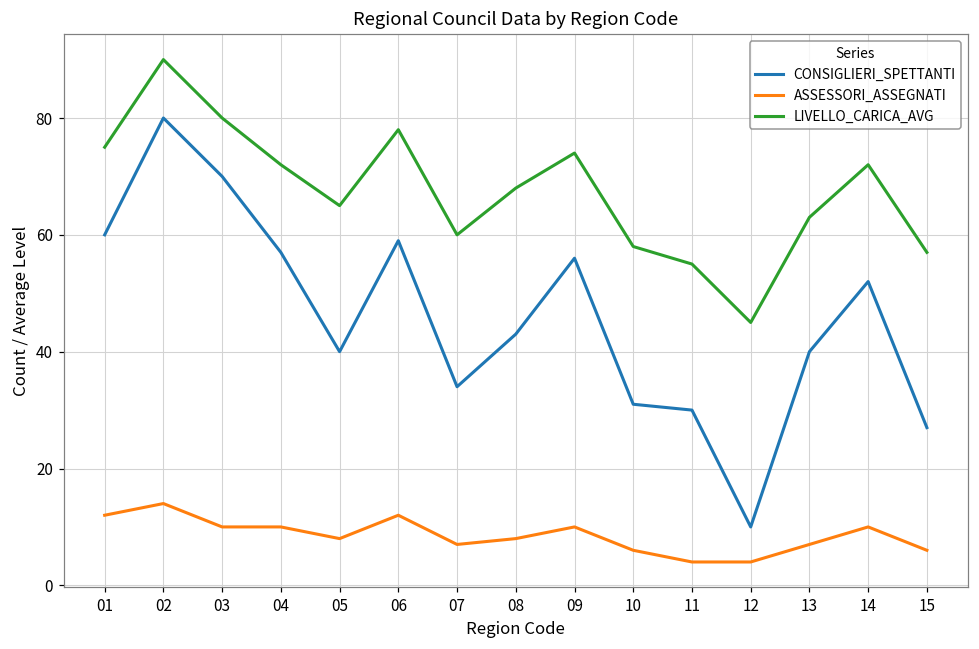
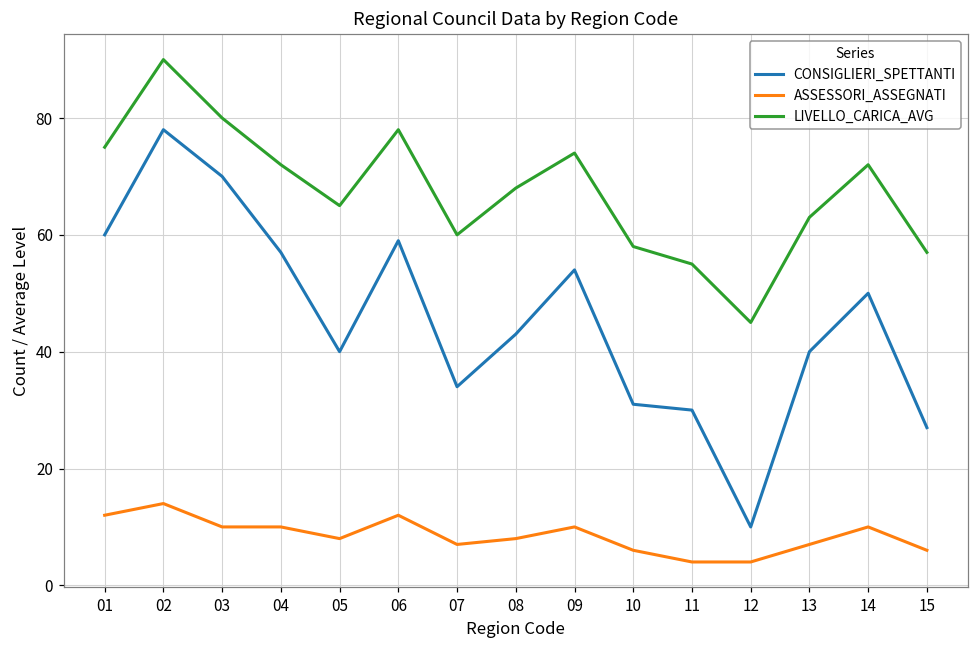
CONSIGLIERI_SPETTANTI, 02: 80 -> 78
CONSIGLIERI_SPETTANTI, 09: 56 -> 54
CONSIGLIERI_SPETTANTI, 14: 52 -> 50
